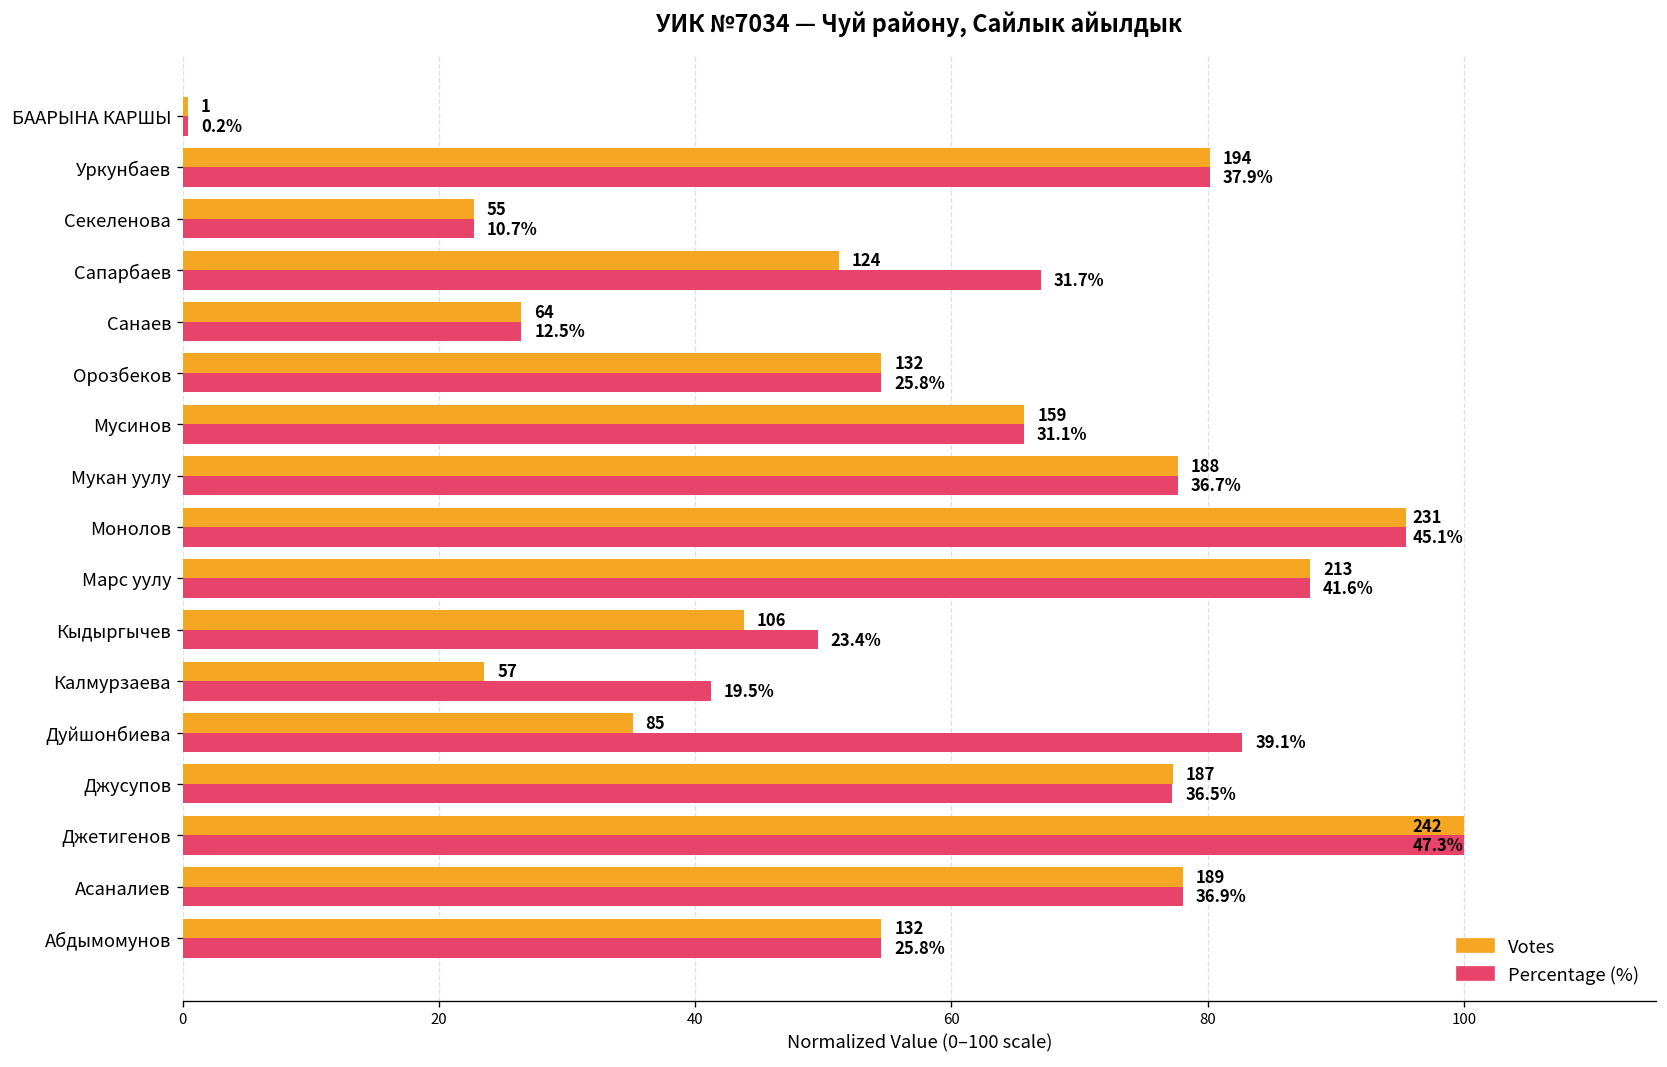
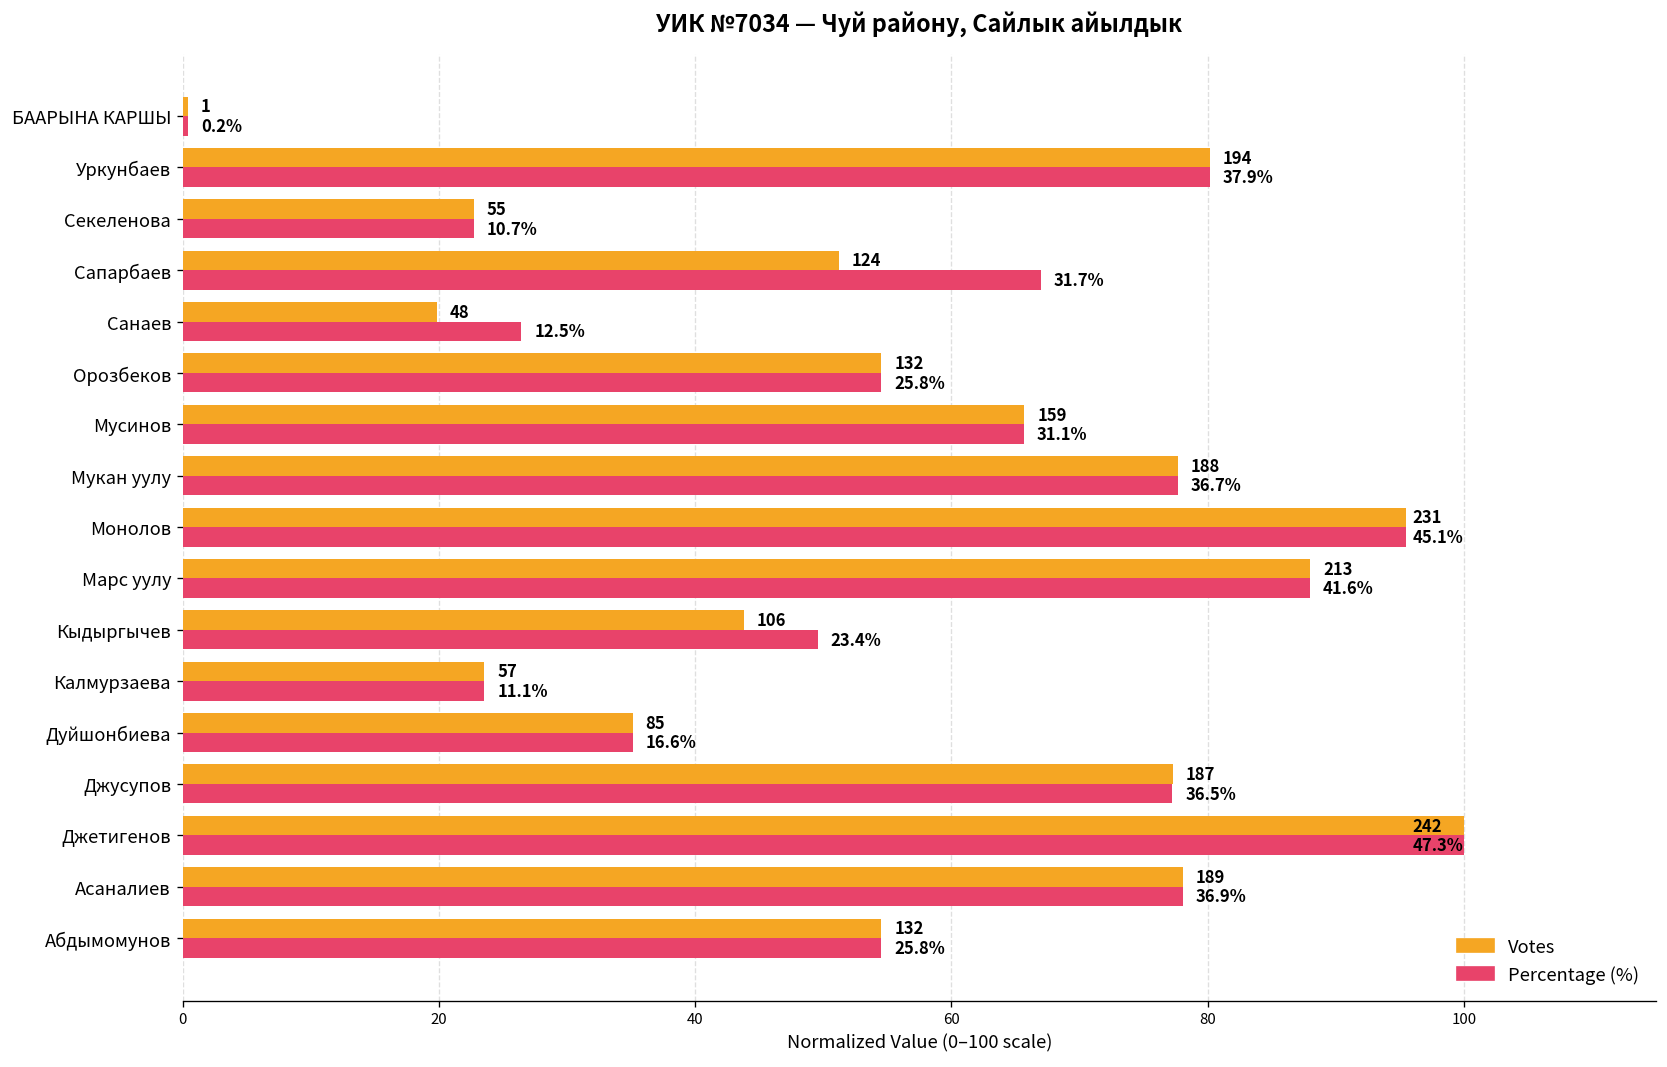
Votes, Санаев: 64 -> 48
Percentage (%), Калмурзаева: 19.5% -> 11.1%
Percentage (%), Дуйшонбиева: 39.1% -> 16.6%
